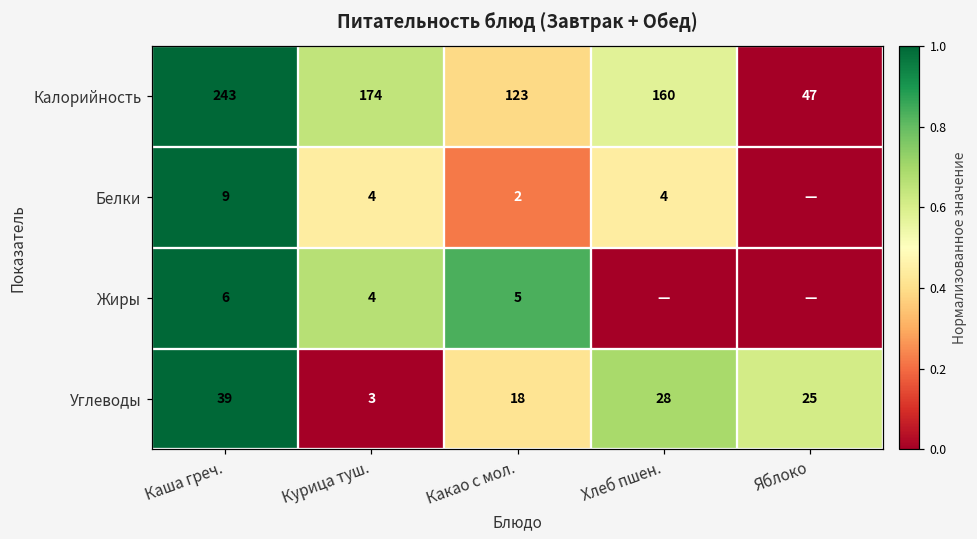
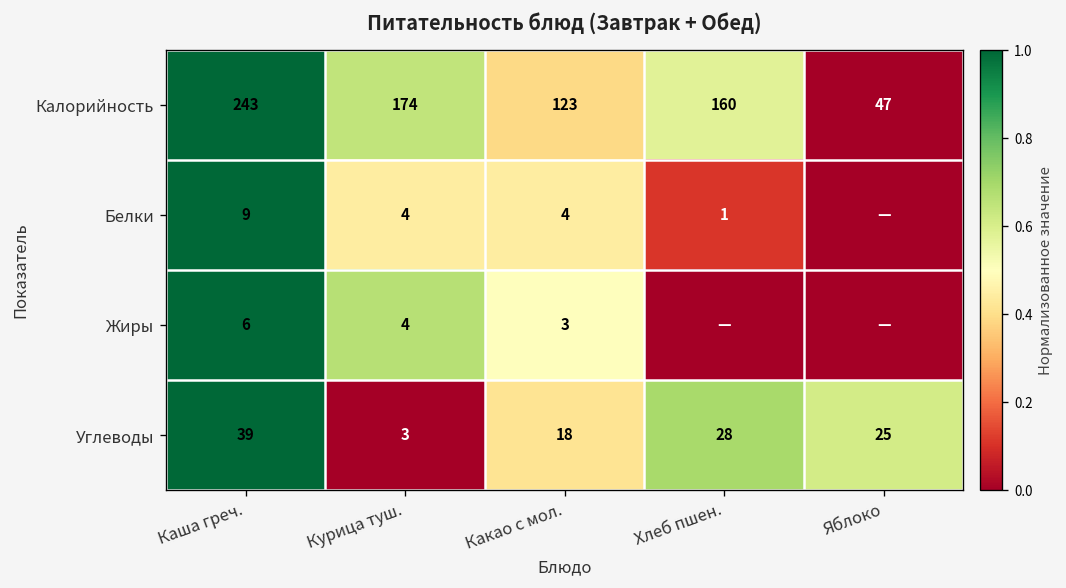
Белки, Какао с мол.: 2 -> 4
Белки, Хлеб пшен.: 4 -> 1
Жиры, Какао с мол.: 5 -> 3
